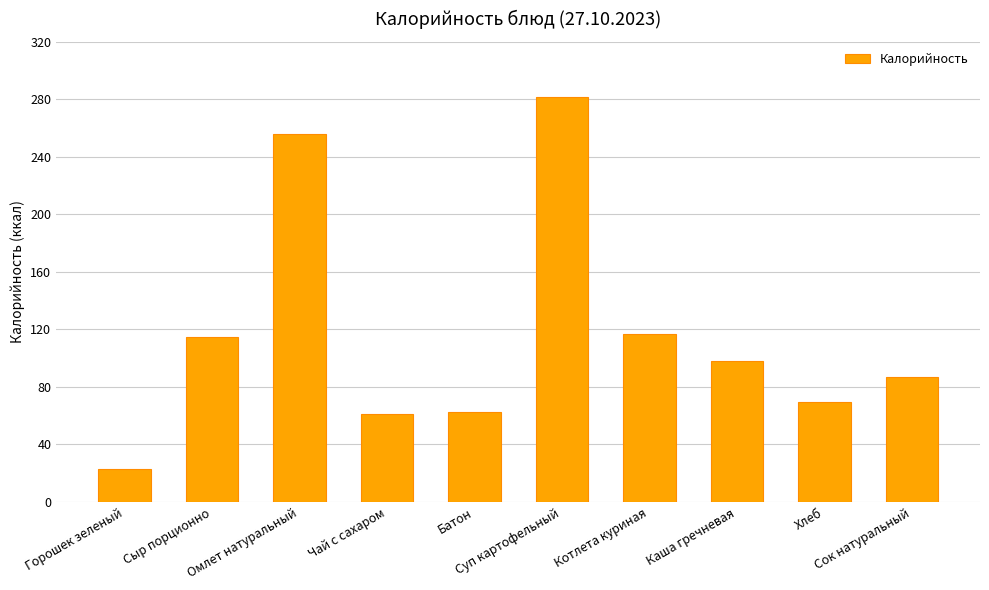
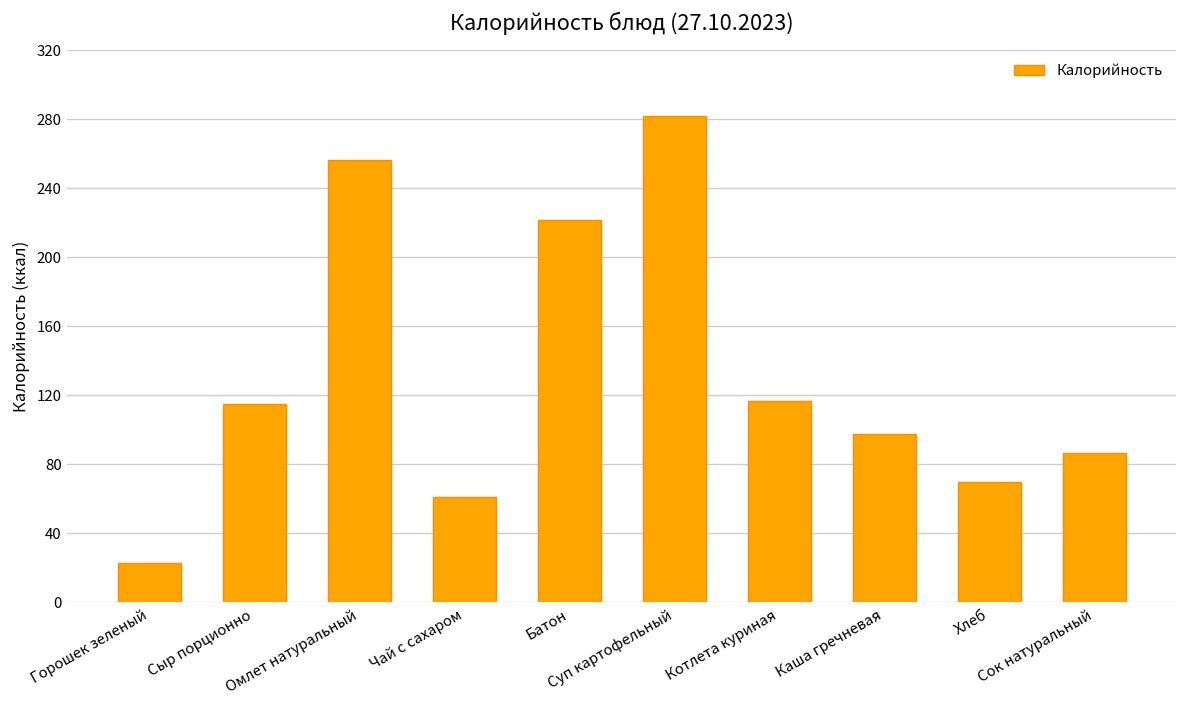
Батон: 63 -> 221
